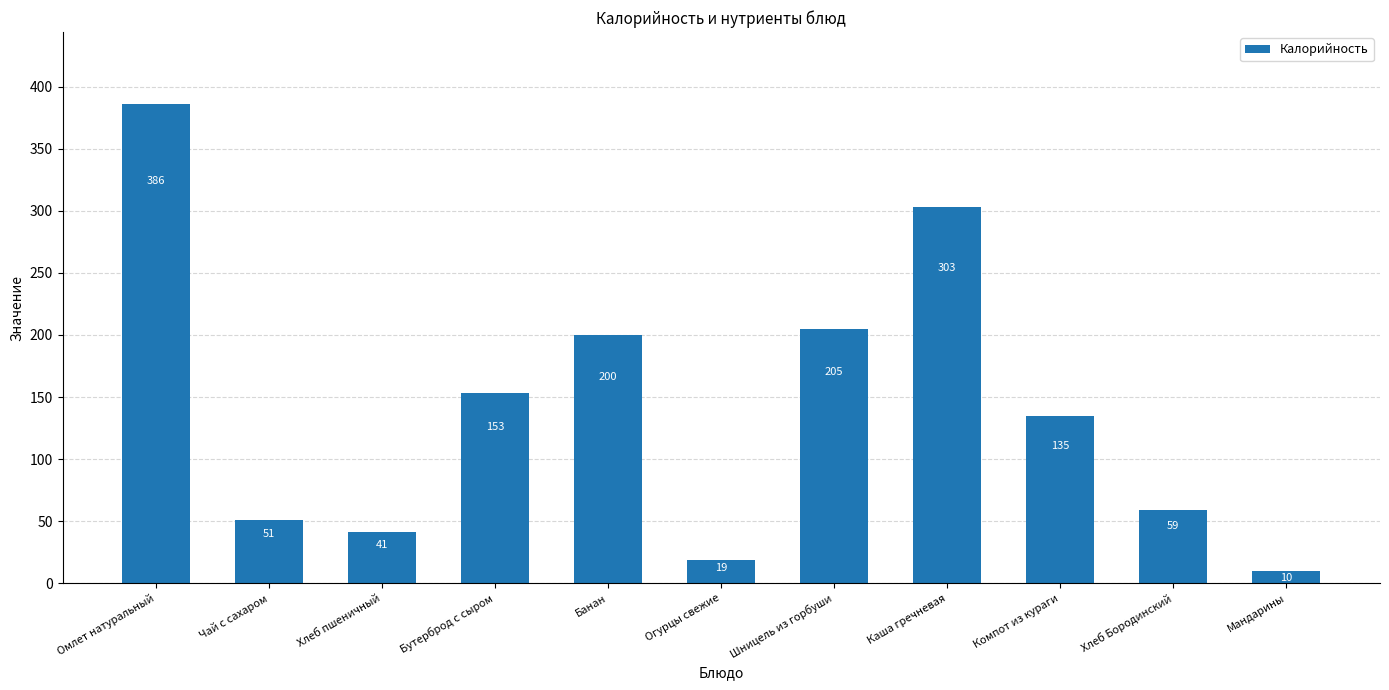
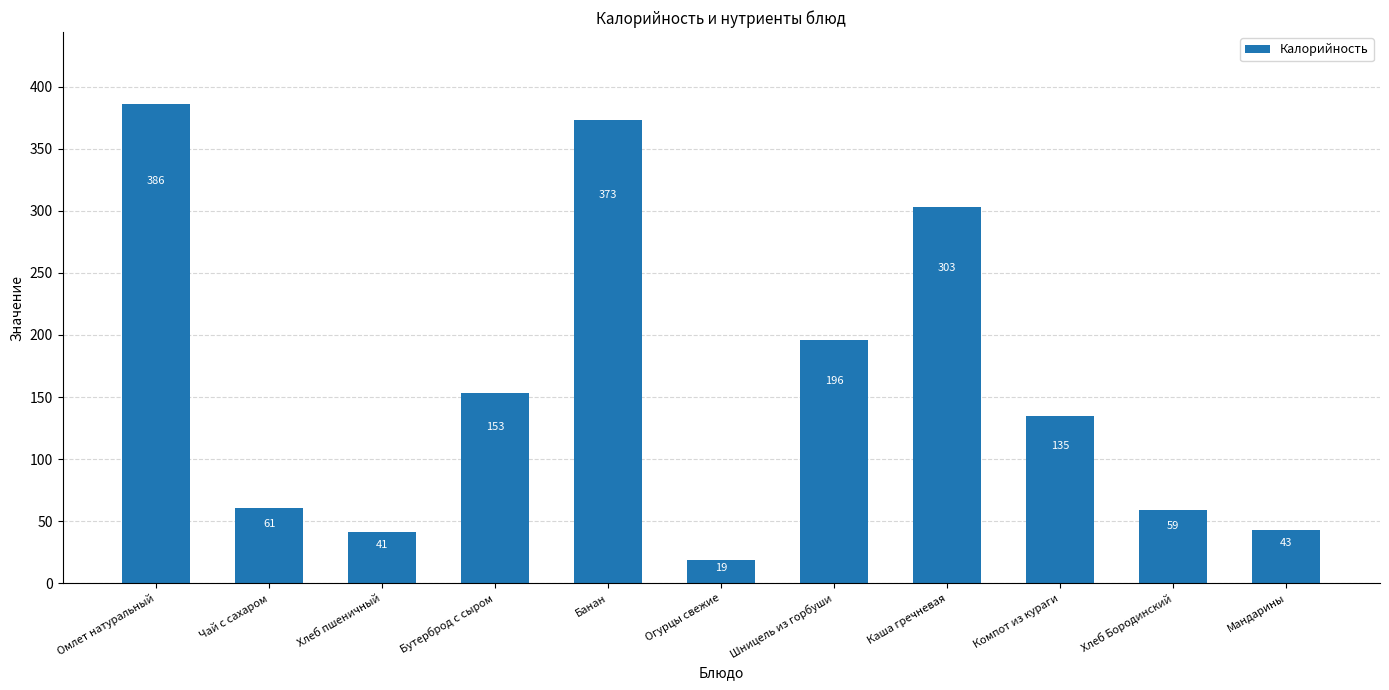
Чай с сахаром: 51 -> 61
Банан: 200 -> 373
Шницель из горбуши: 205 -> 196
Мандарины: 10 -> 43
